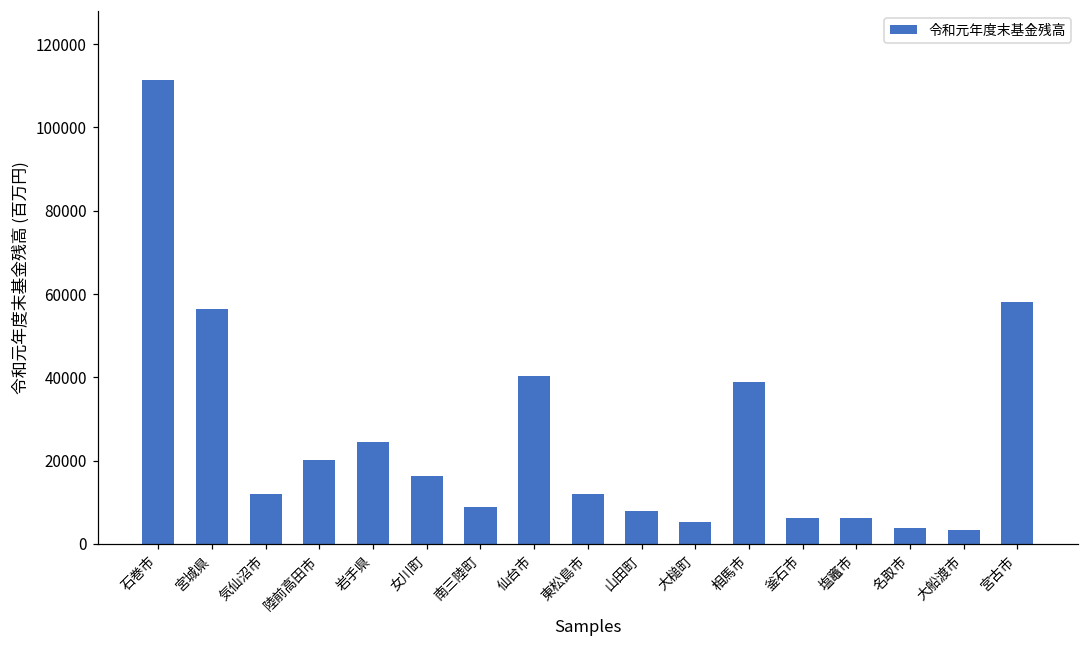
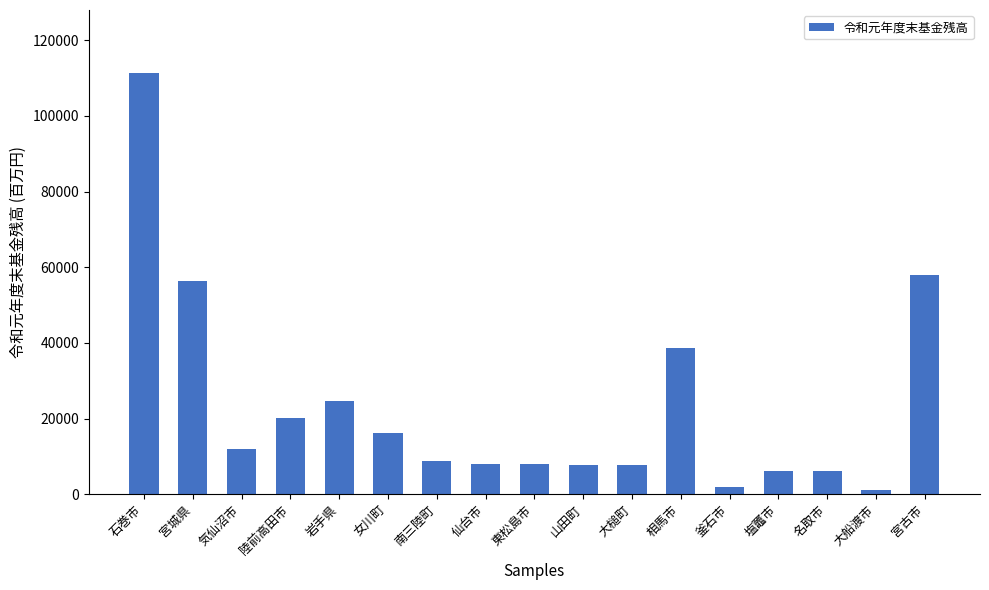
仙台市: 40000 -> 8000
東松島市: 12000 -> 8000
大槌町: 5000 -> 8000
釜石市: 6000 -> 2000
名取市: 4000 -> 6000
大船渡市: 3000 -> 1000
